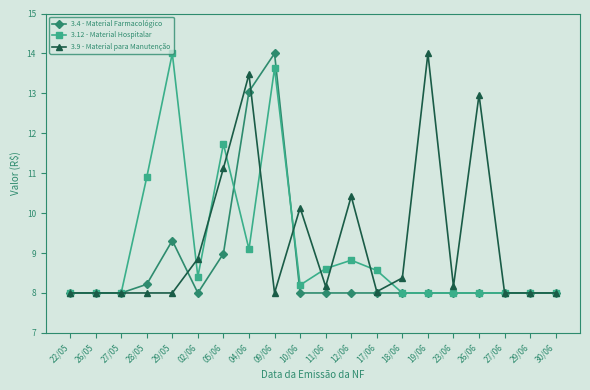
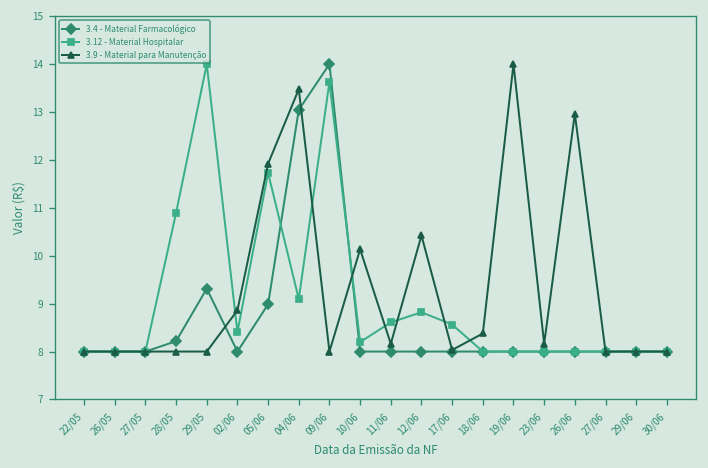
3.9 - Material para Manutenção, 05/06: 11.1 -> 11.9
